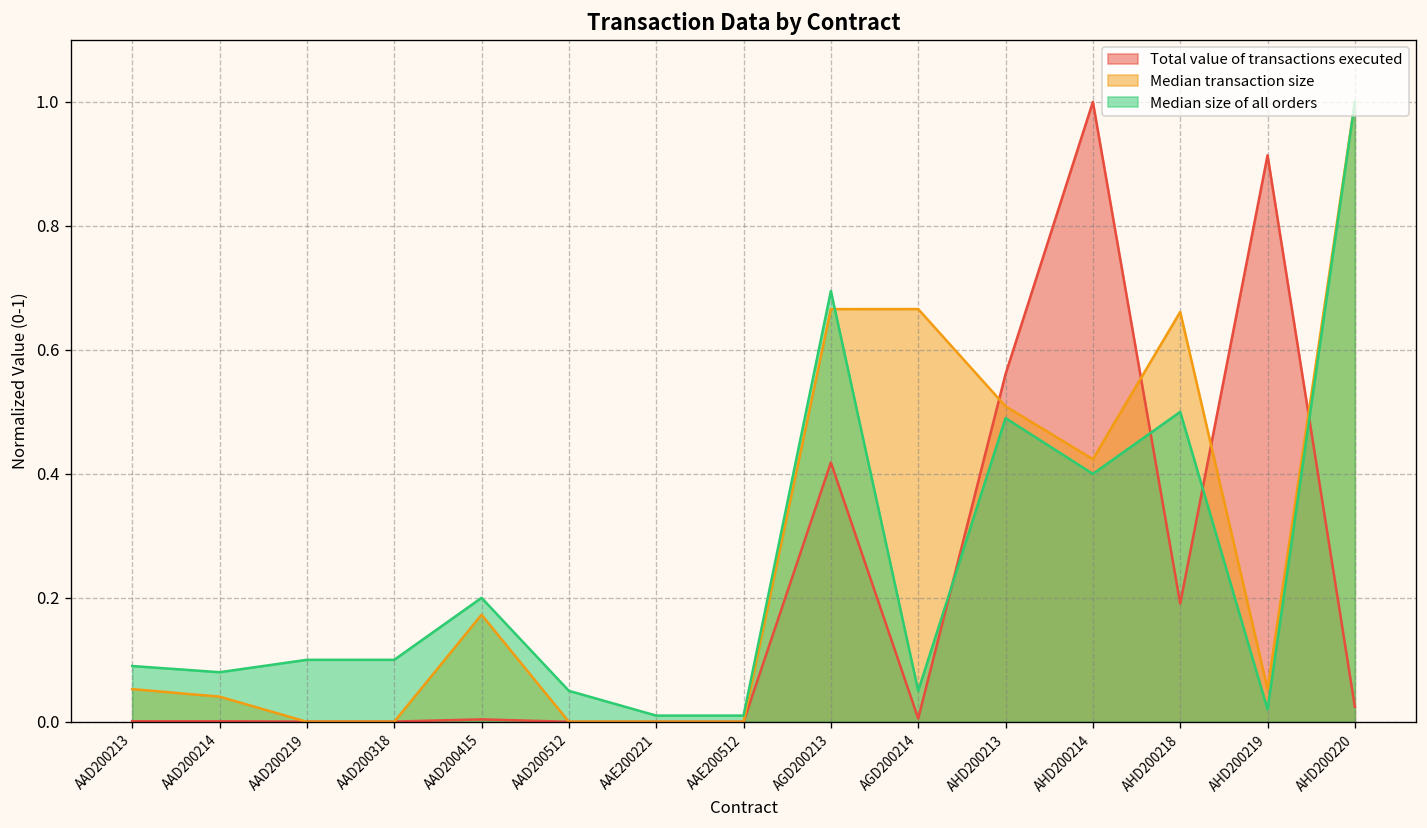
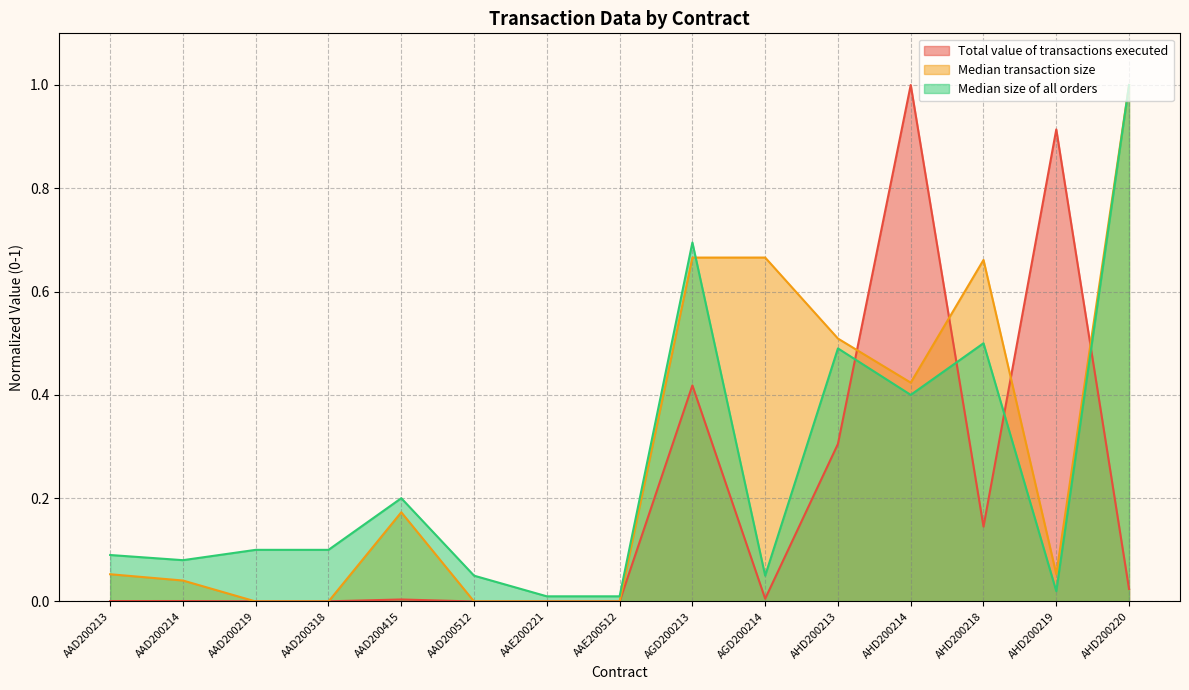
Total value of transactions executed, AHD200213: 0.56 -> 0.31
Total value of transactions executed, AHD200218: 0.19 -> 0.14
